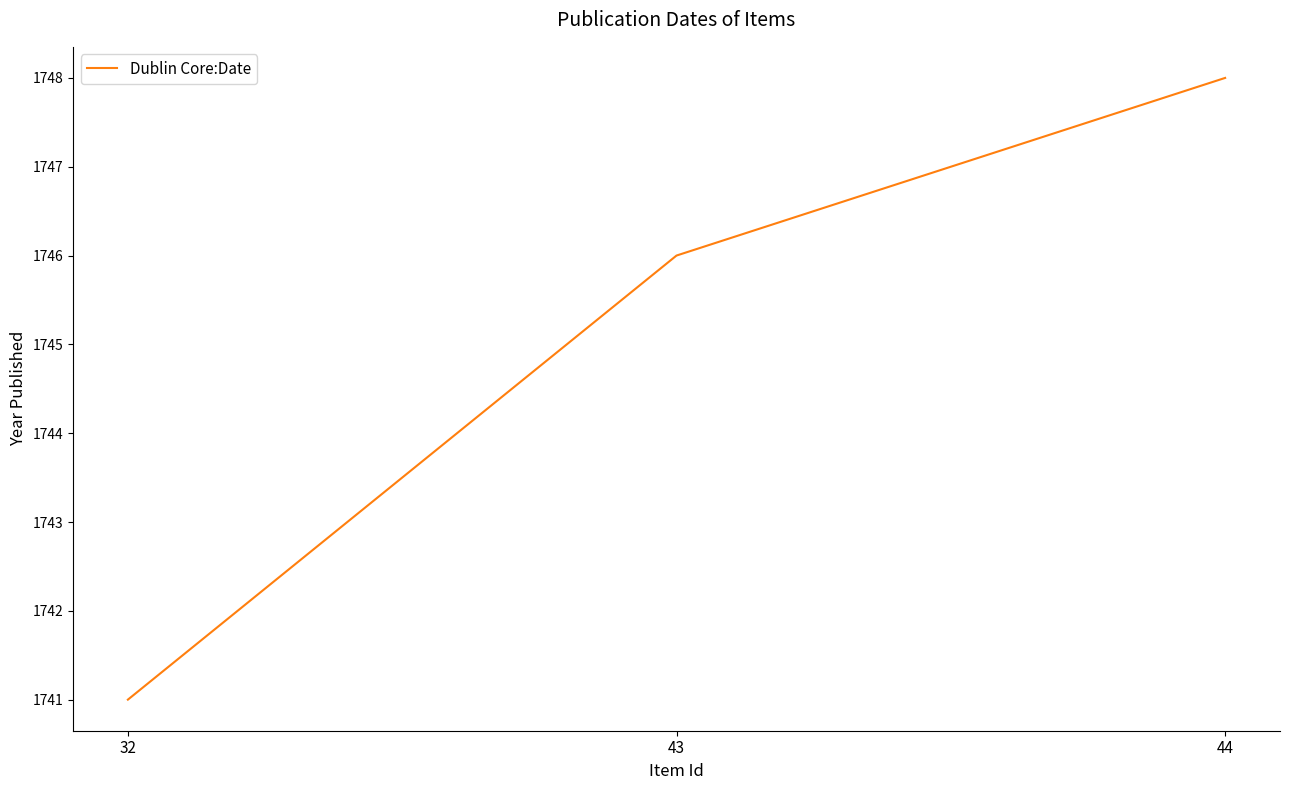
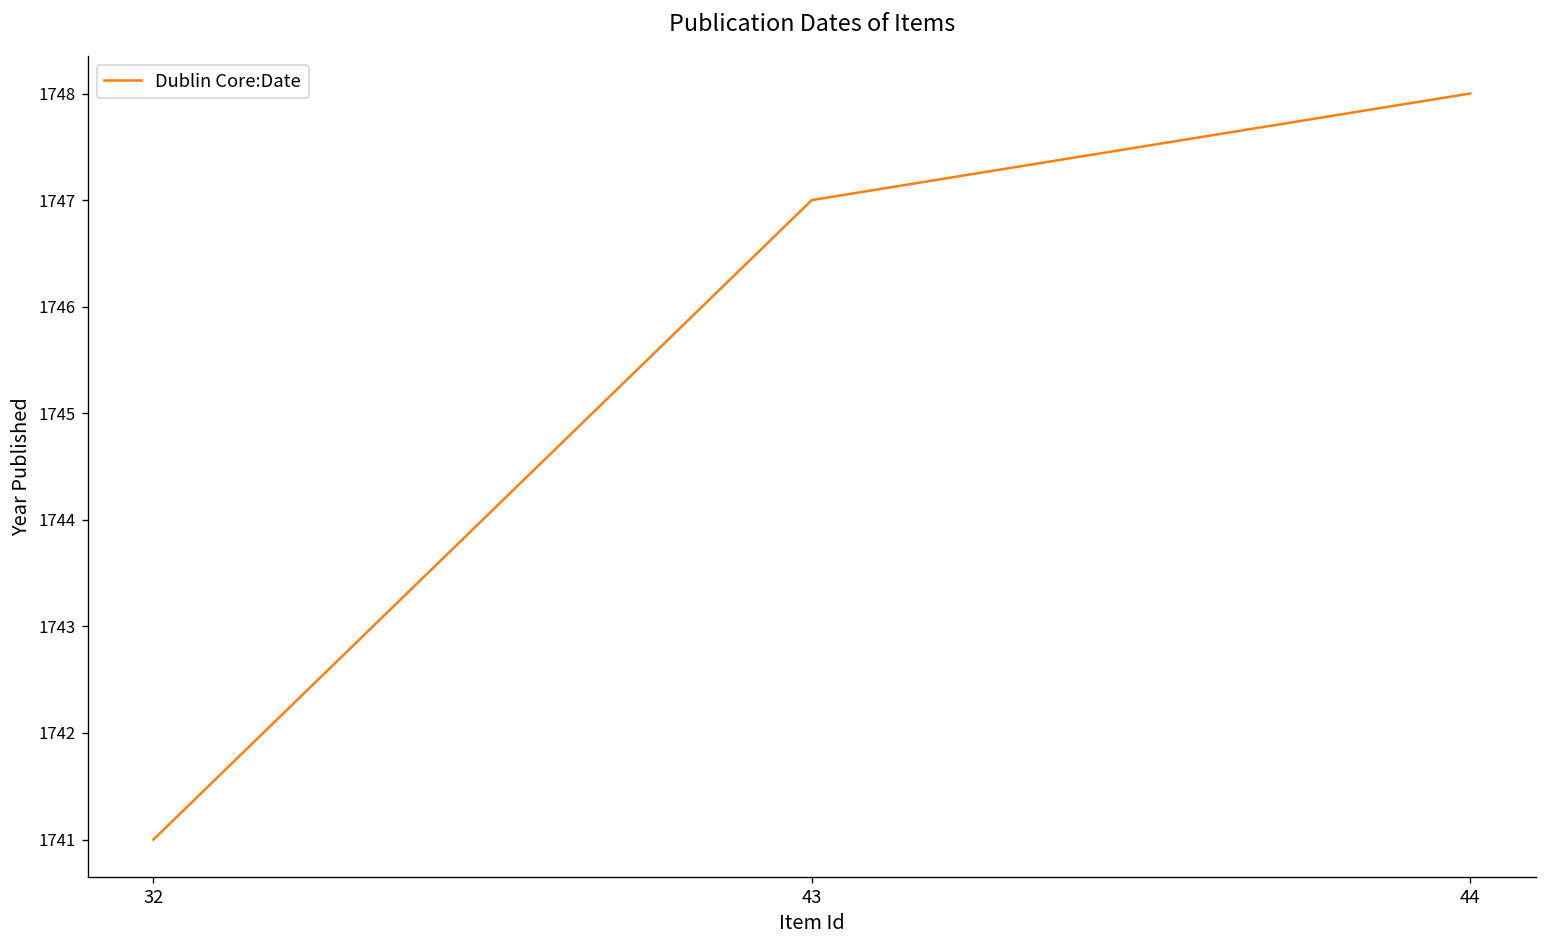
43: 1746 -> 1747
